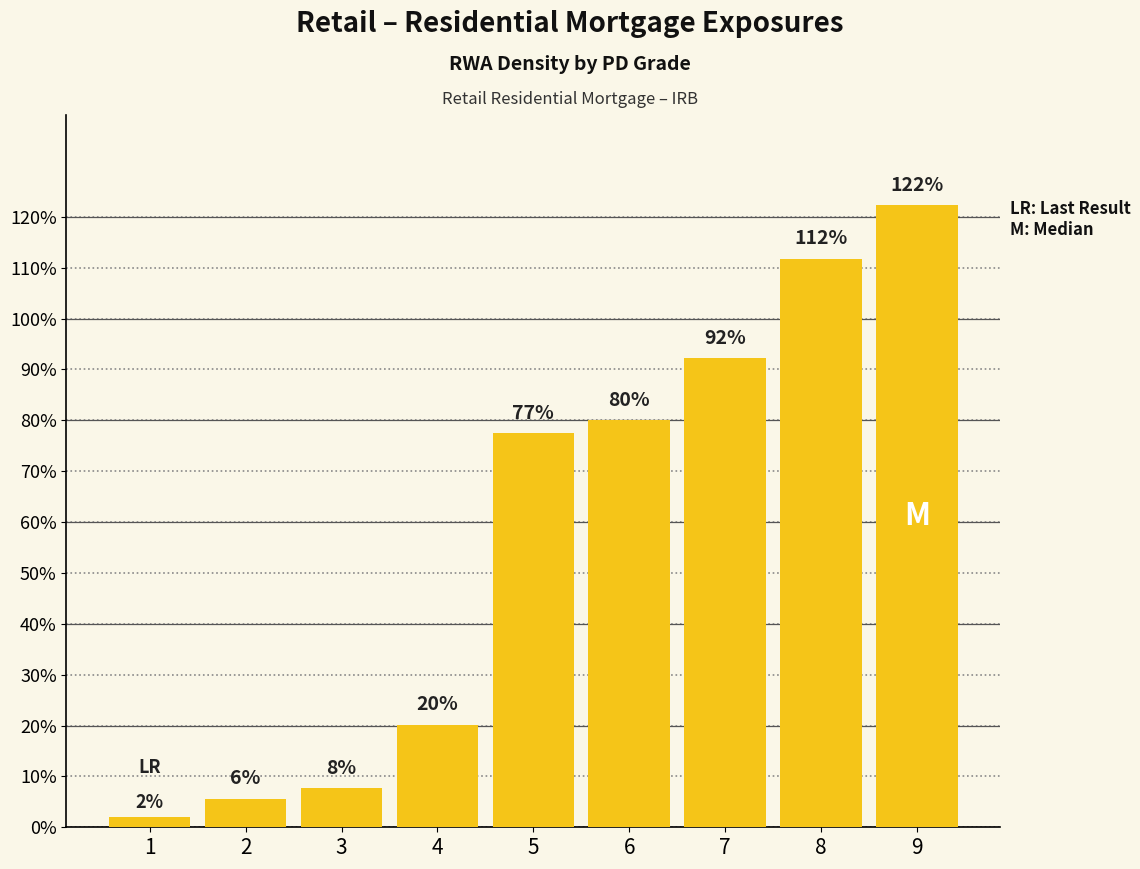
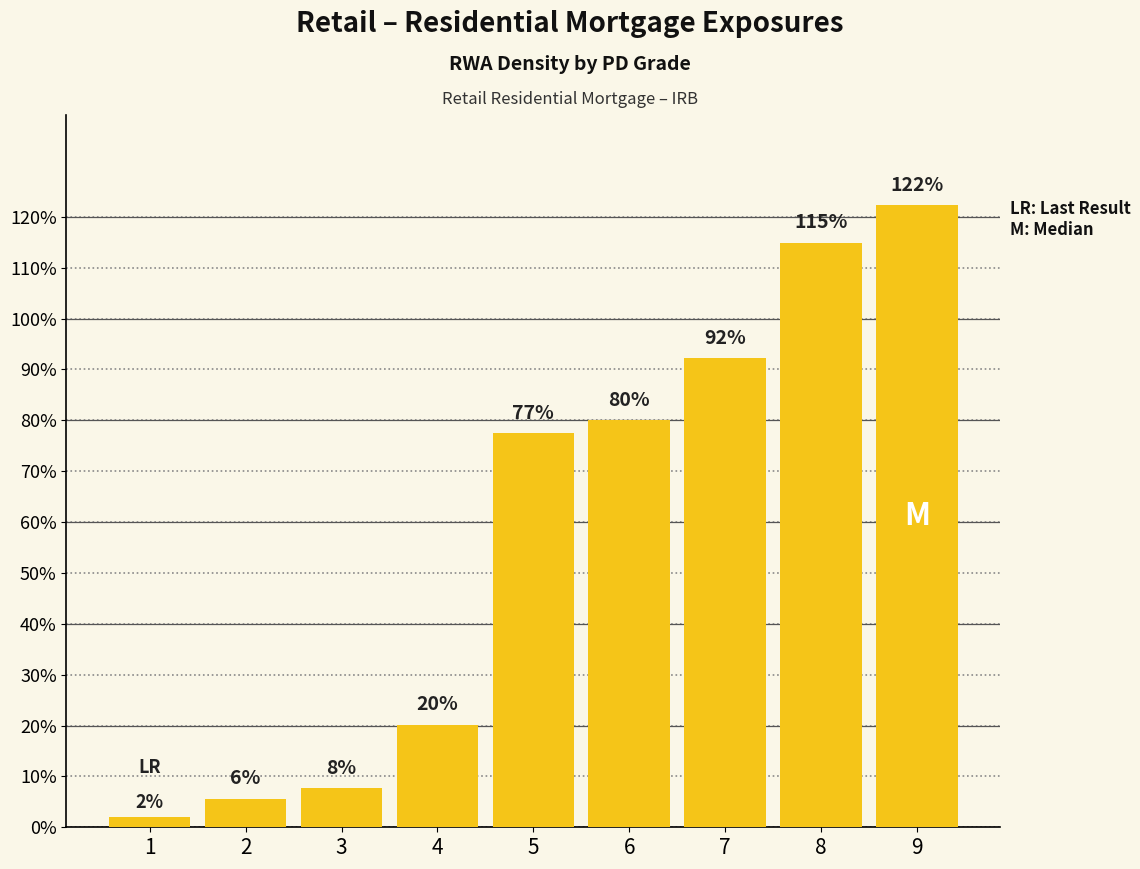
8: 112% -> 115%
